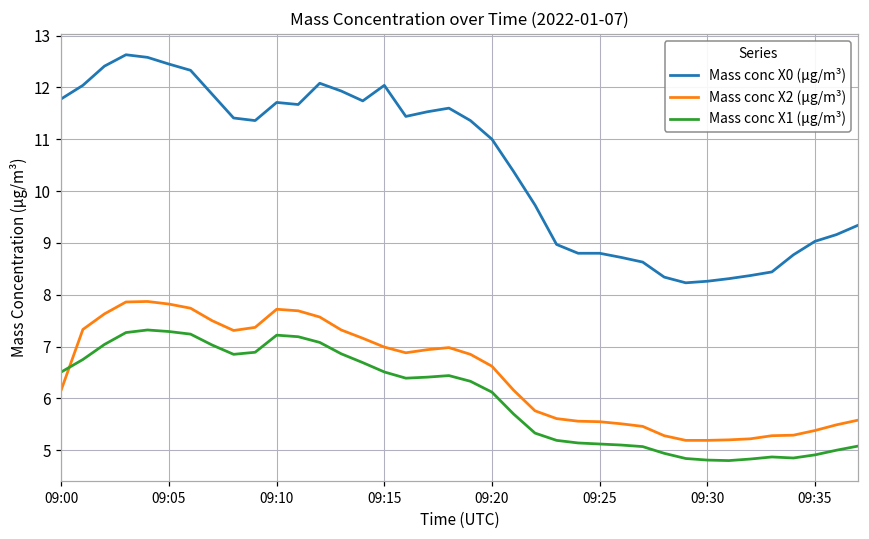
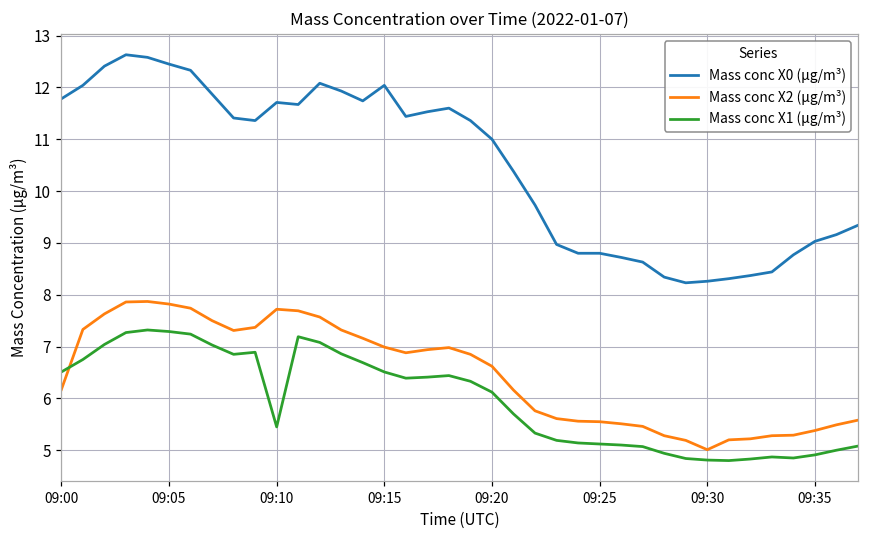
Mass conc X1 (μg/m³), 09:10: 7.2 -> 5.5
Mass conc X2 (μg/m³), 09:30: 5.2 -> 5.0
